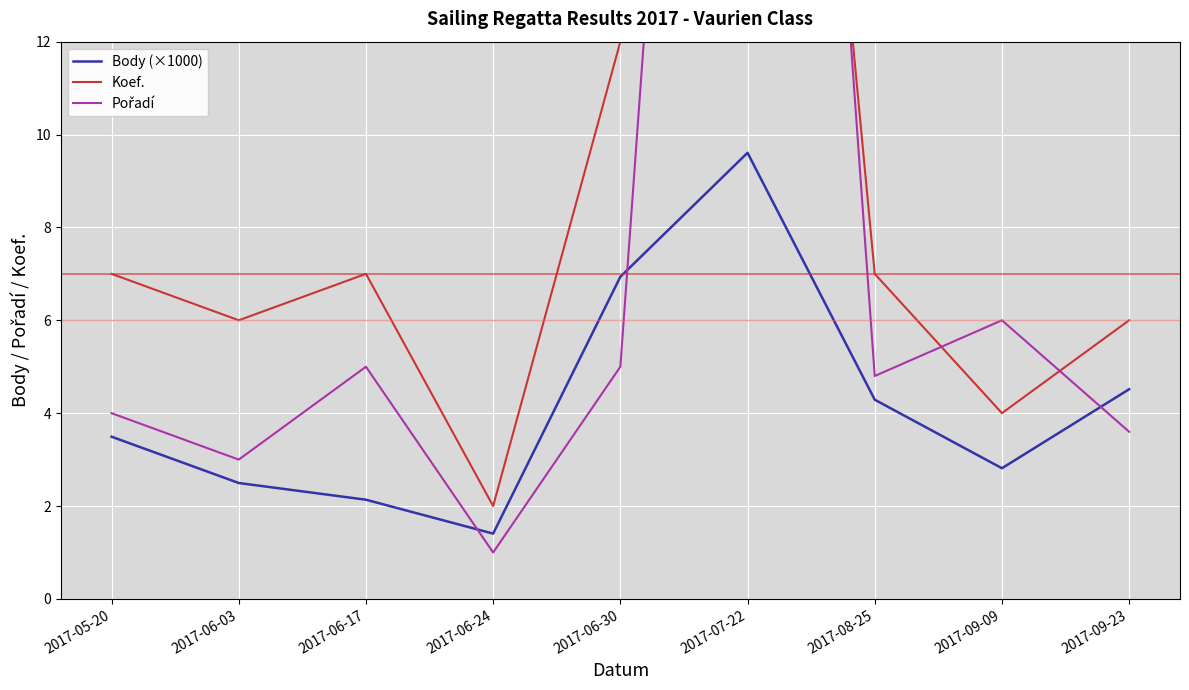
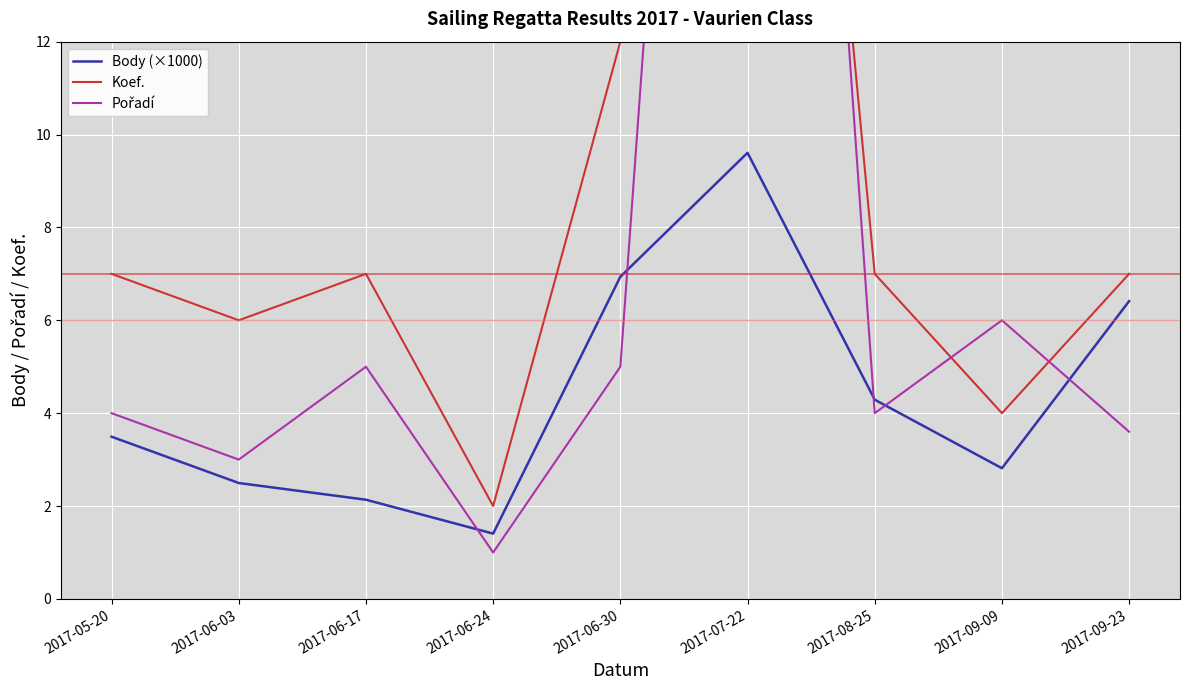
Pořadí, 2017-08-25: 4.8 -> 4.0
Body (×1000), 2017-09-23: 4.5 -> 6.4
Koef., 2017-09-23: 6 -> 7
